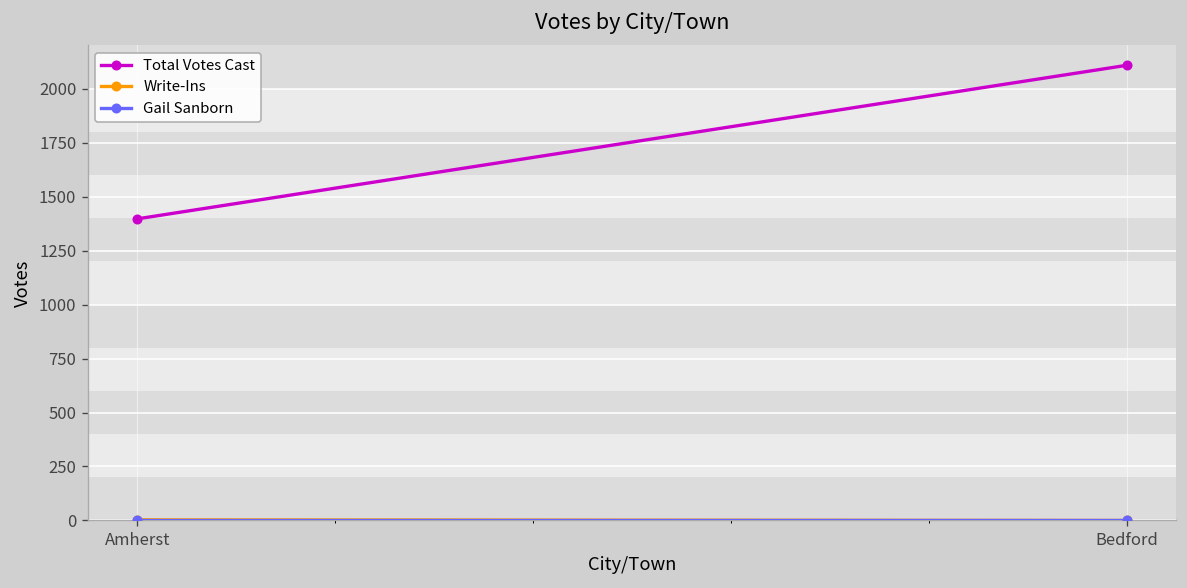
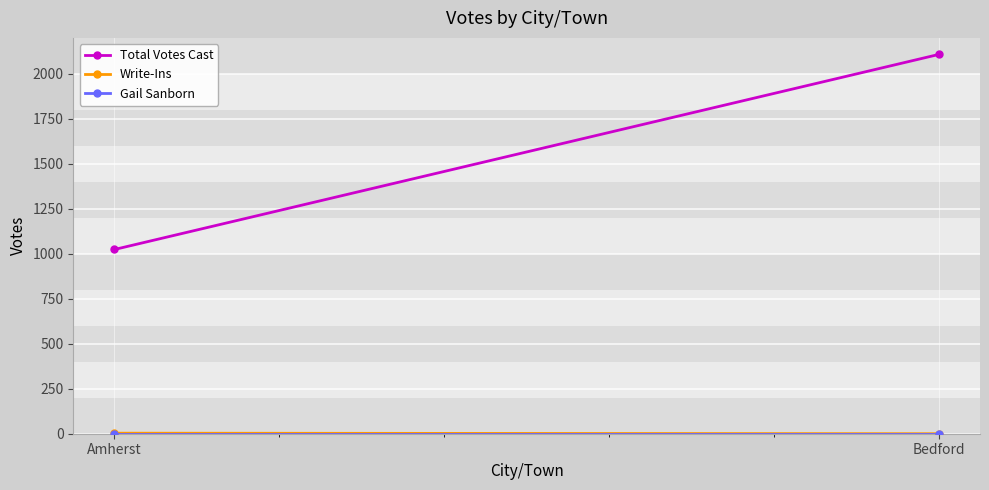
Total Votes Cast, Amherst: 1400 -> 1020
